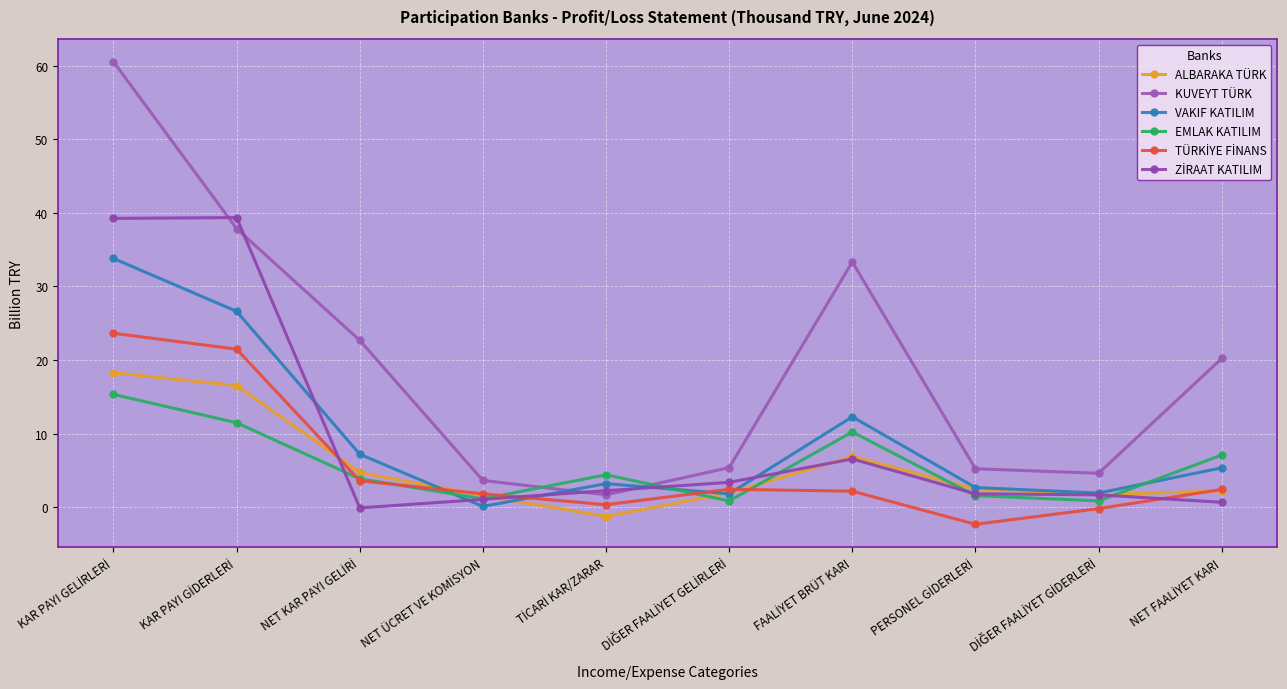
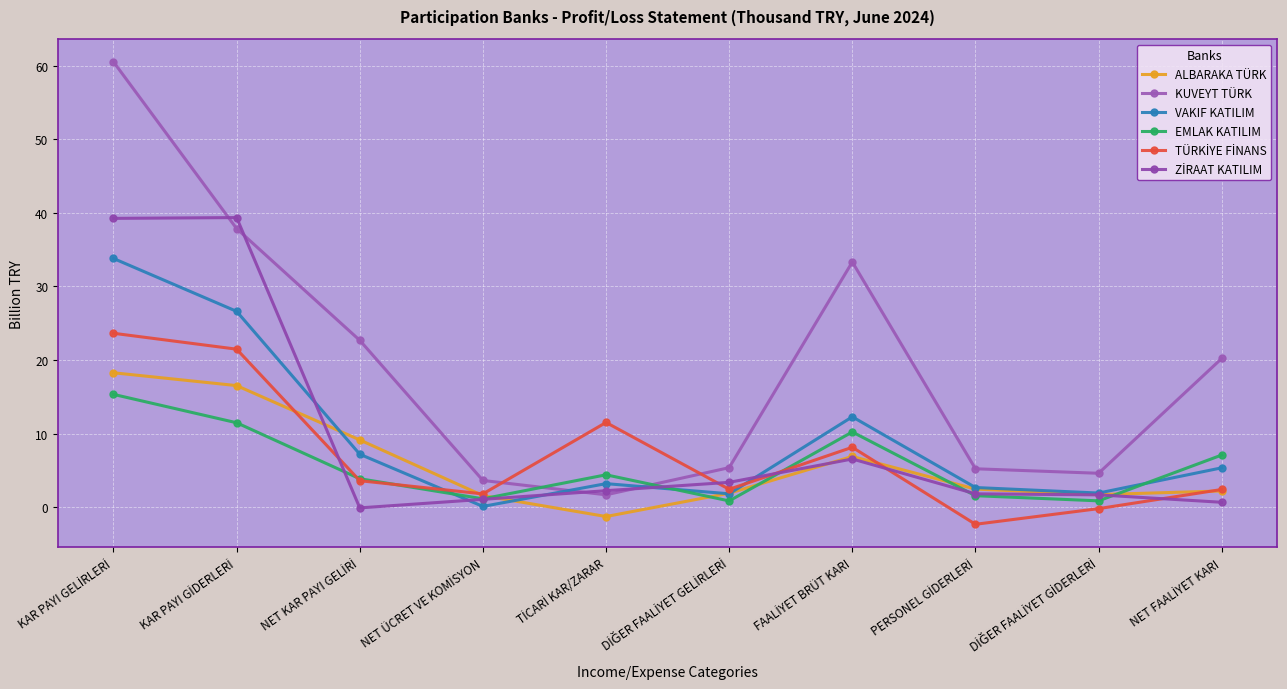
ALBARAKA TÜRK, NET KAR PAYI GELİRİ: 5 -> 9
TÜRKİYE FİNANS, TİCARİ KAR/ZARAR: 0 -> 12
TÜRKİYE FİNANS, FAALİYET BRÜT KARI: 2 -> 8
